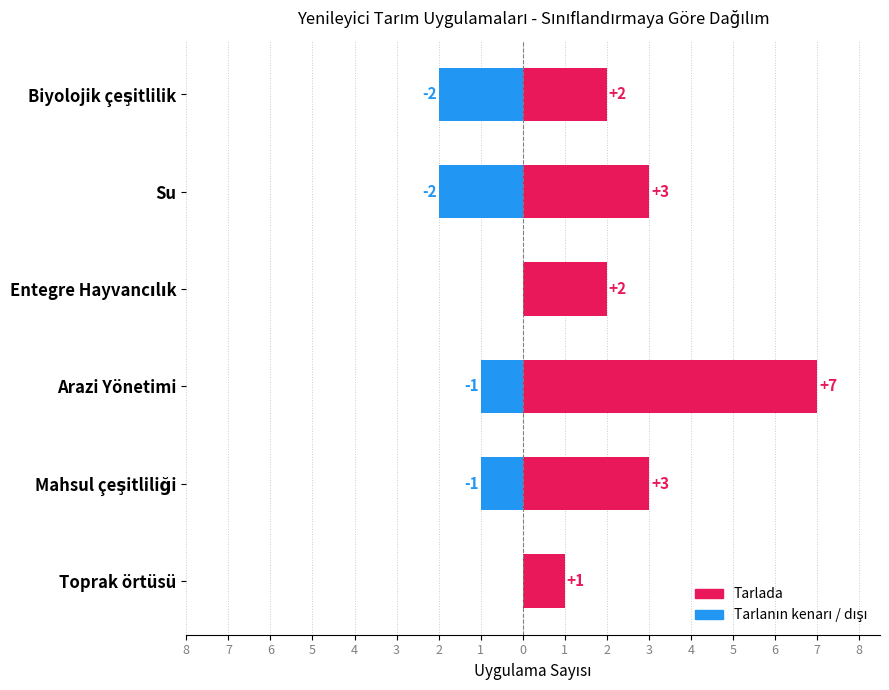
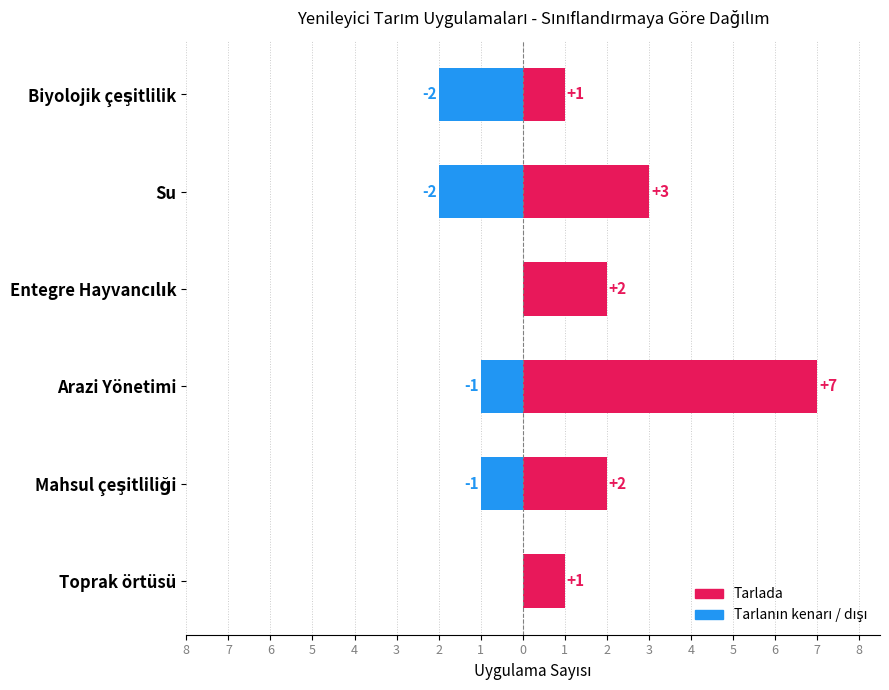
Tarlada, Biyolojik çeşitlilik: +2 -> +1
Tarlada, Mahsul çeşitliliği: +3 -> +2
